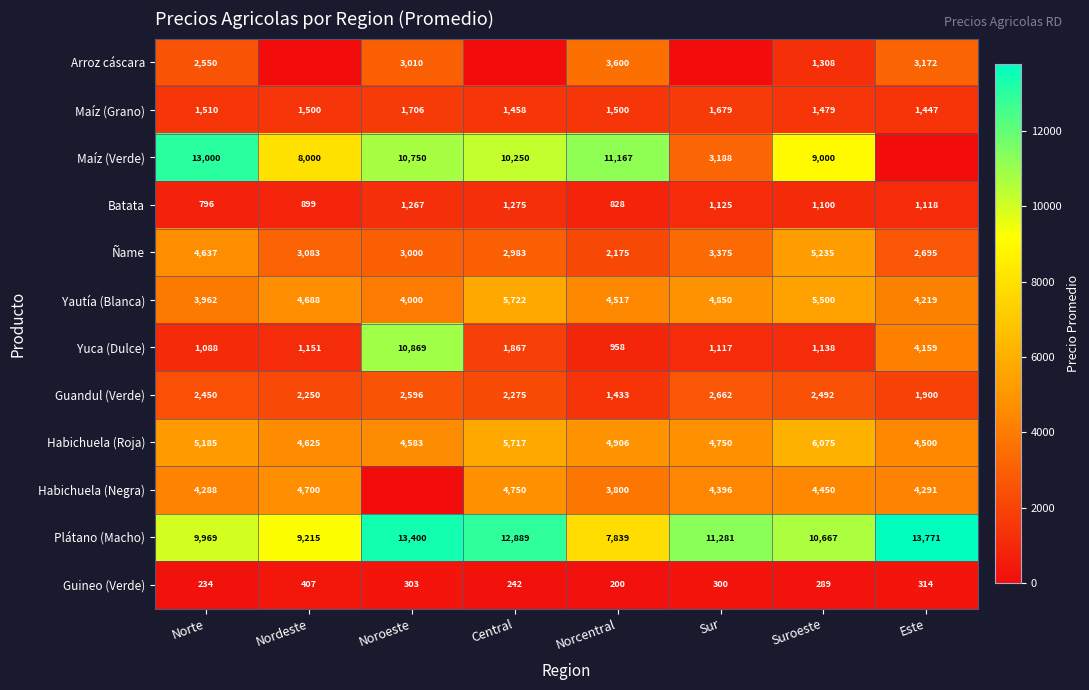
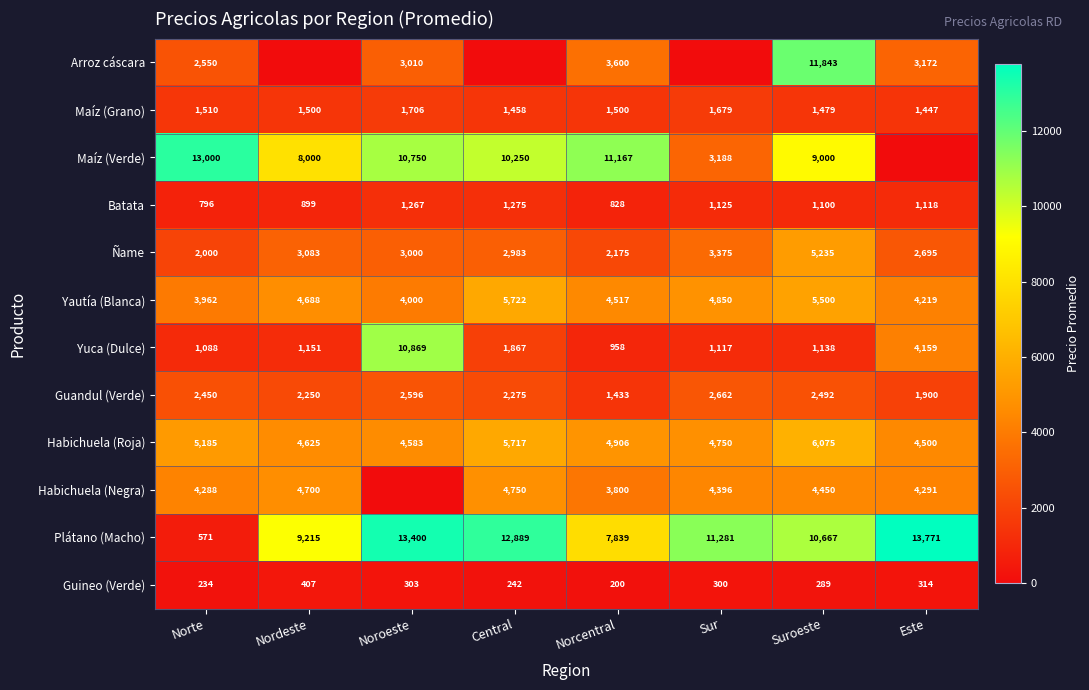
Arroz cáscara, Suroeste: 1,308 -> 11,843
Ñame, Norte: 4,637 -> 2,000
Plátano (Macho), Norte: 9,969 -> 571
